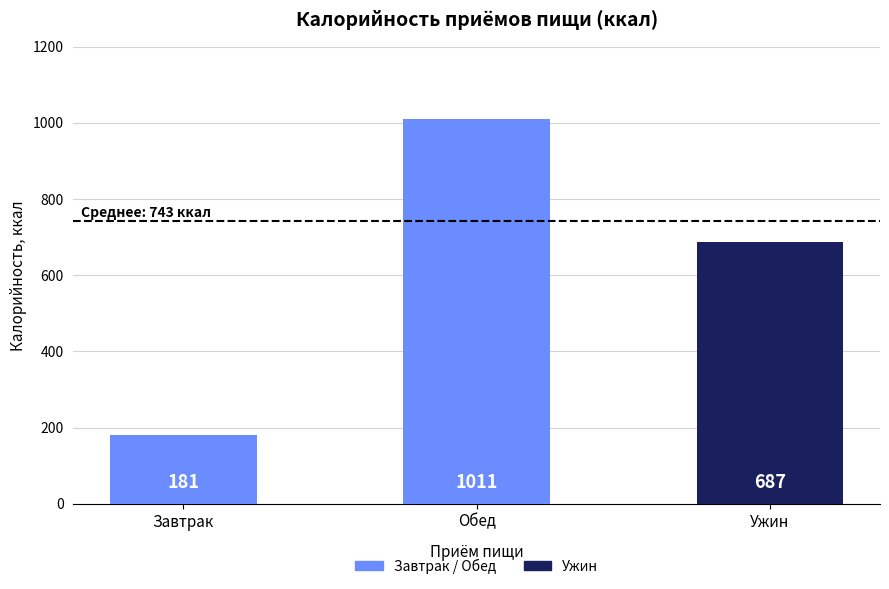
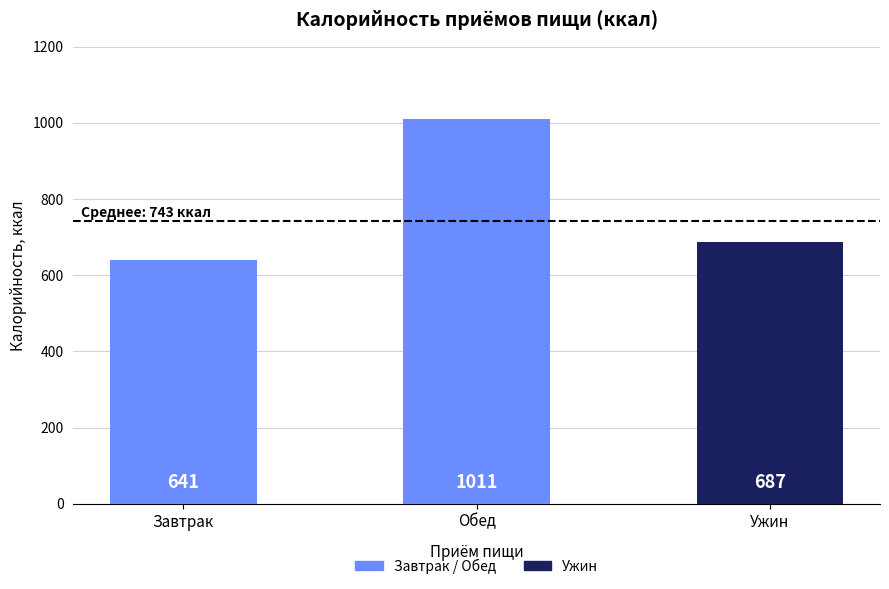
Завтрак: 181 -> 641
